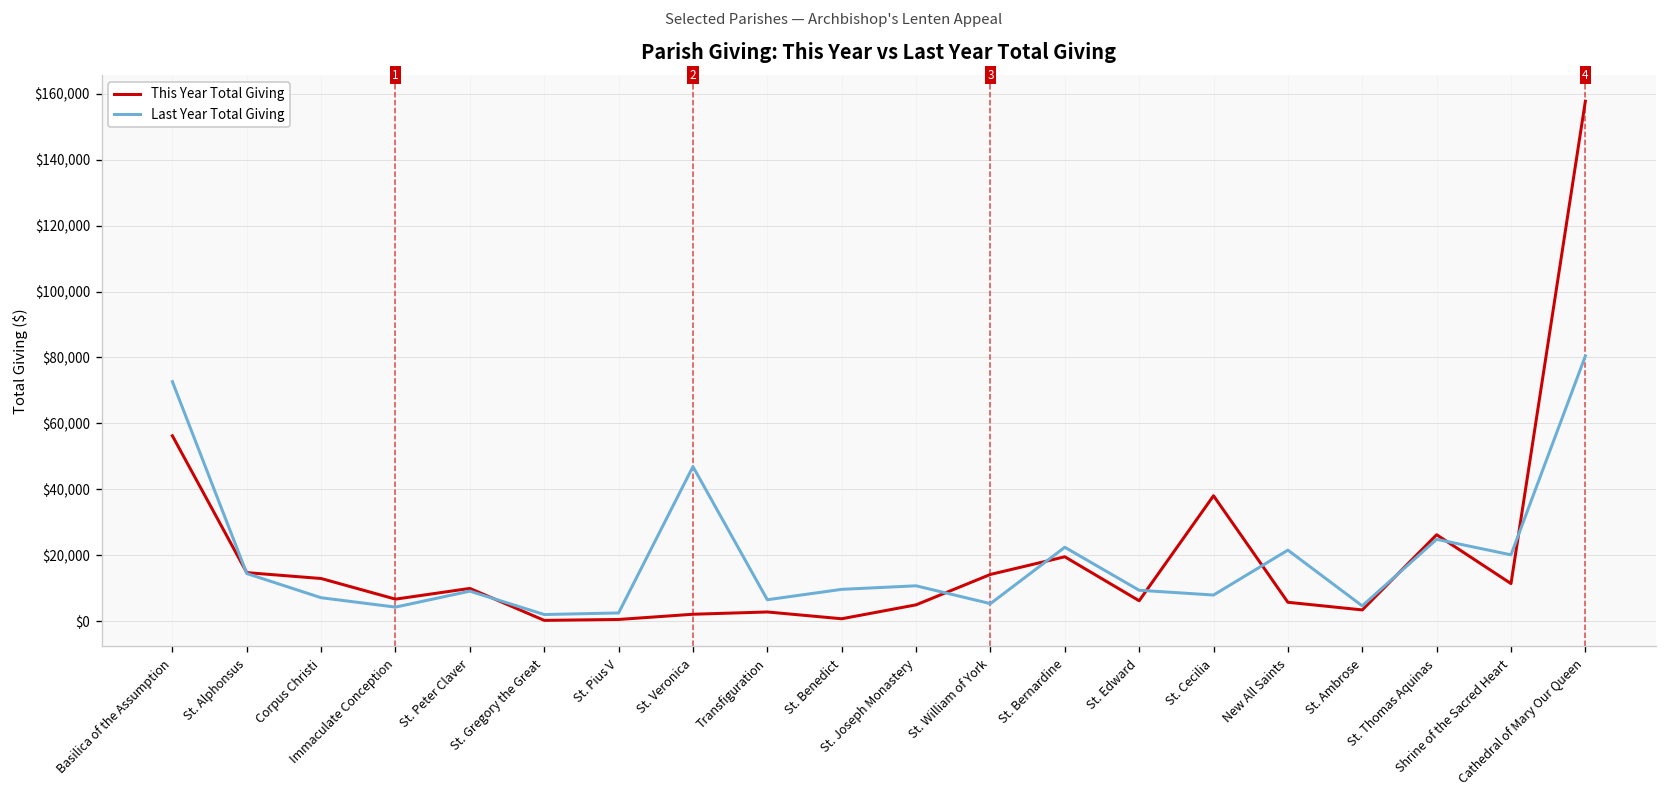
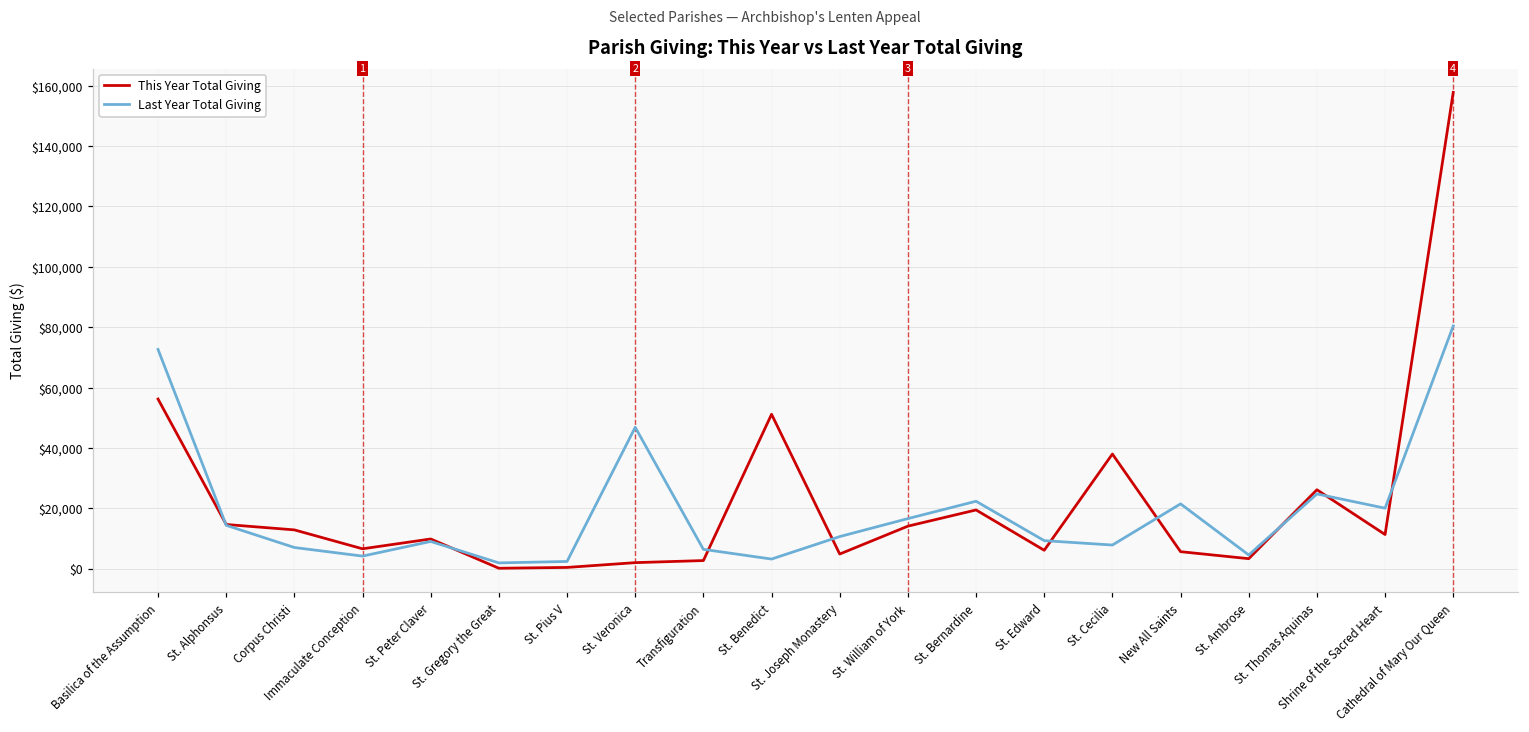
This Year Total Giving, St. Benedict: $1,000 -> $51,000
Last Year Total Giving, St. Benedict: $10,000 -> $3,000
Last Year Total Giving, St. William of York: $5,000 -> $17,000
